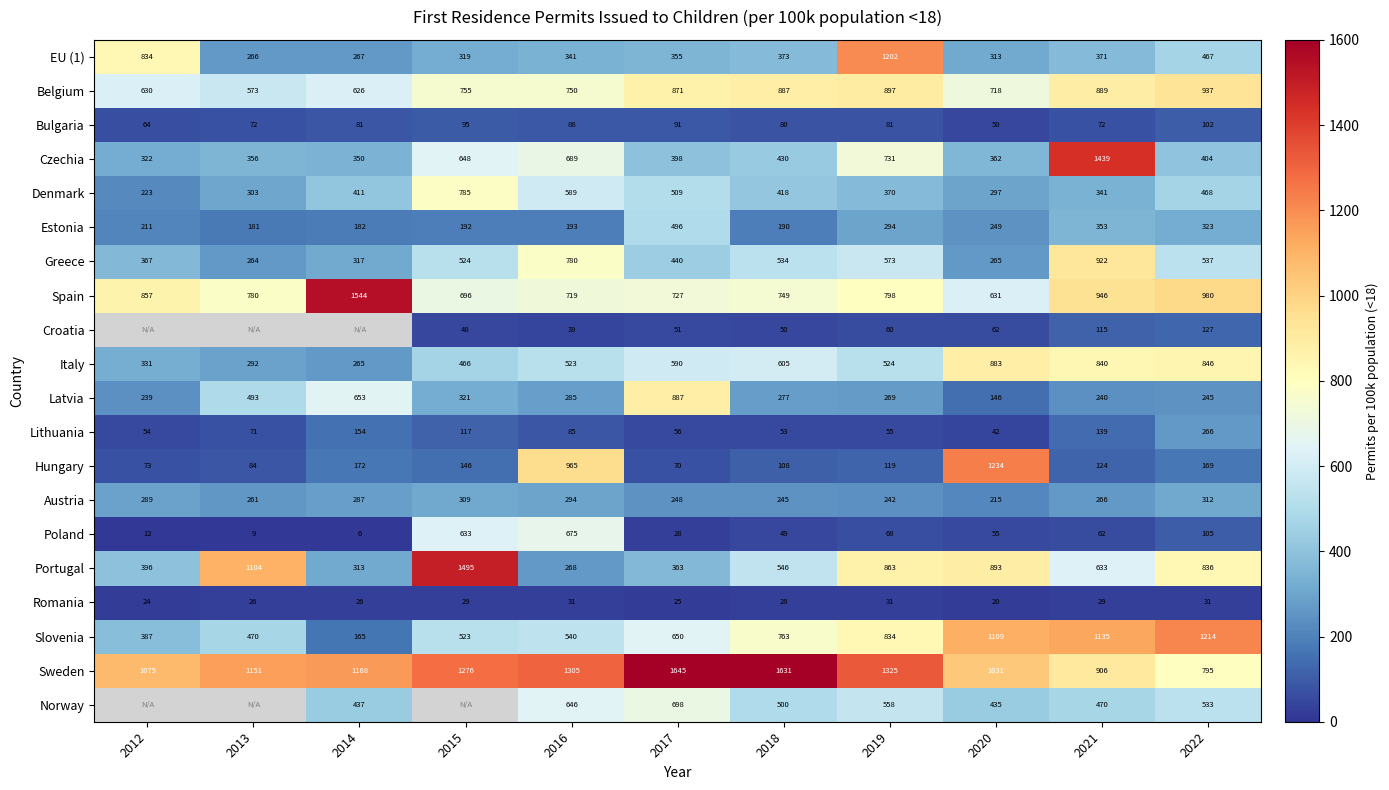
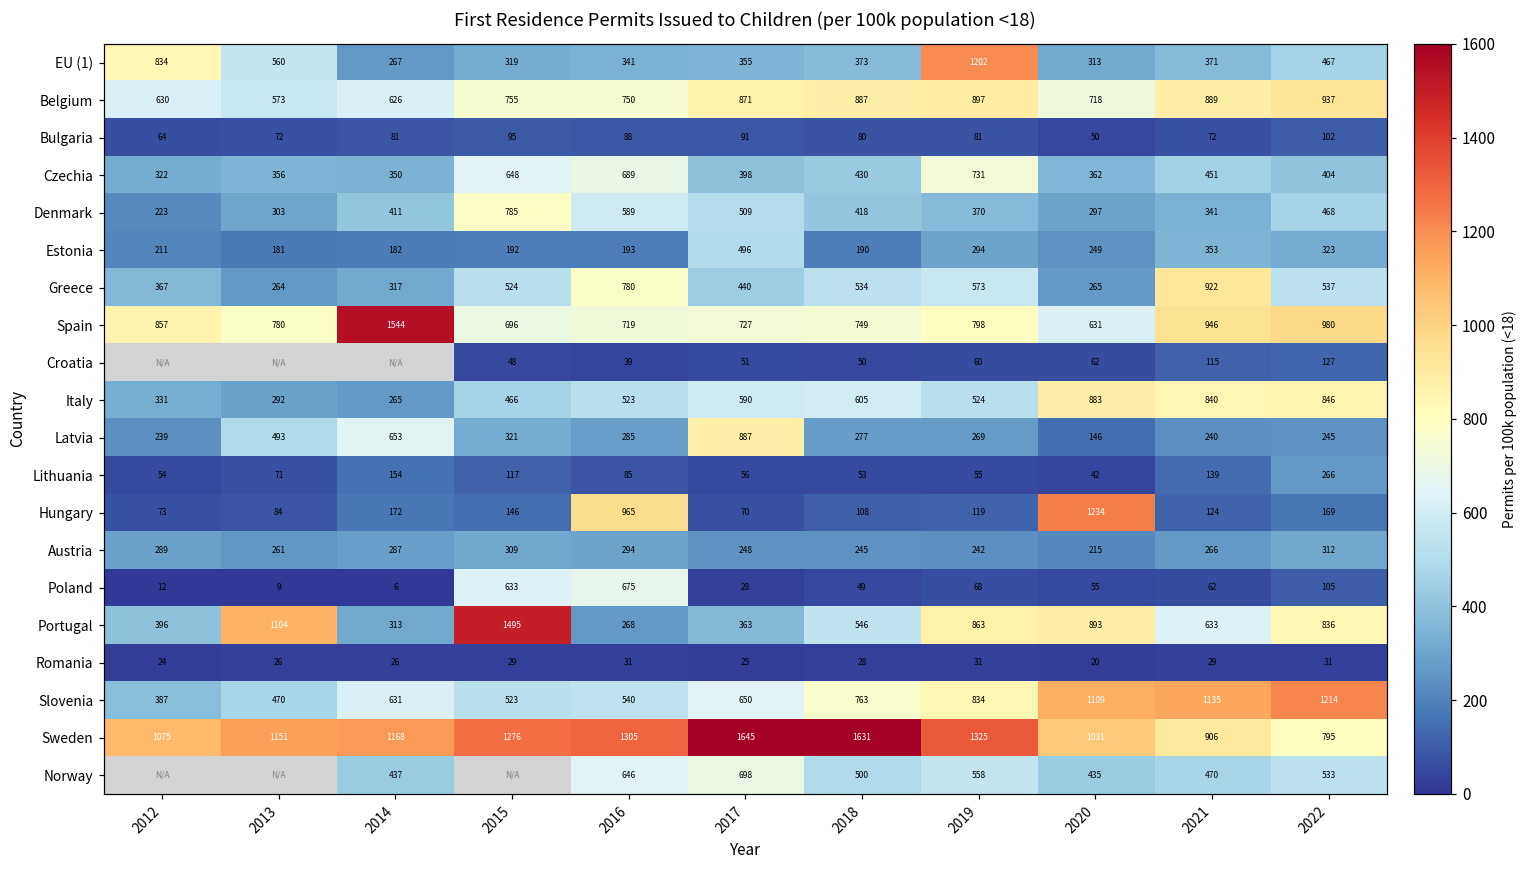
EU (1), 2013: 266 -> 560
Czechia, 2021: 1439 -> 451
Slovenia, 2014: 165 -> 631
